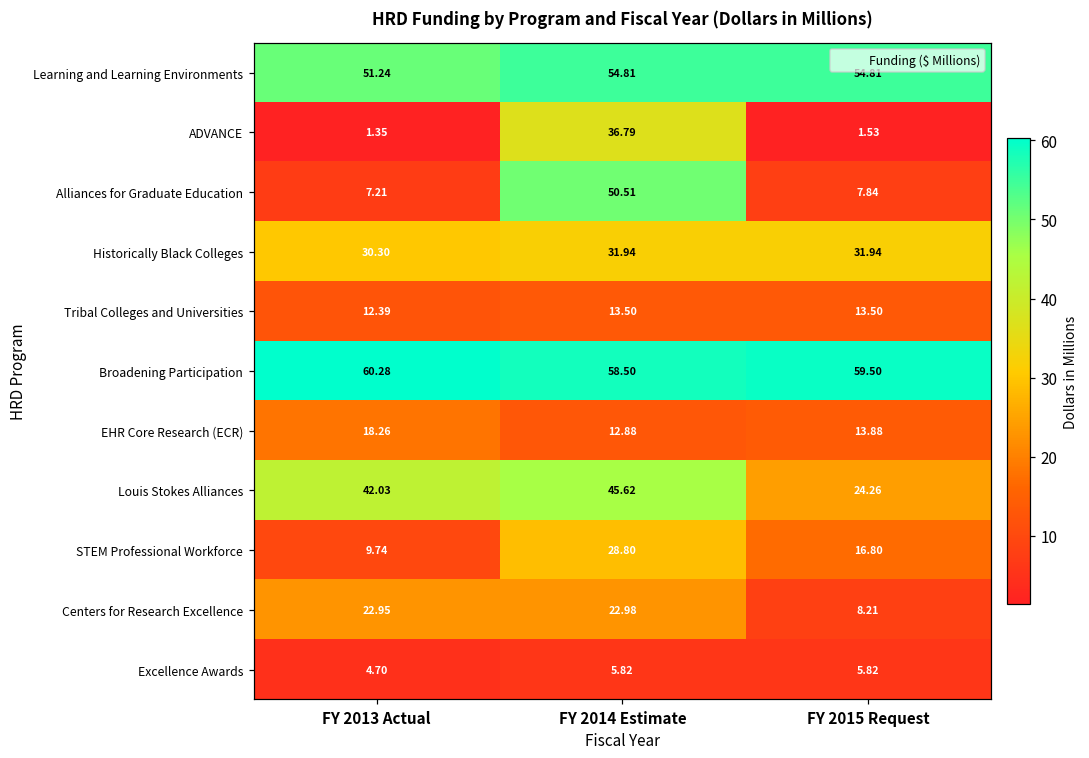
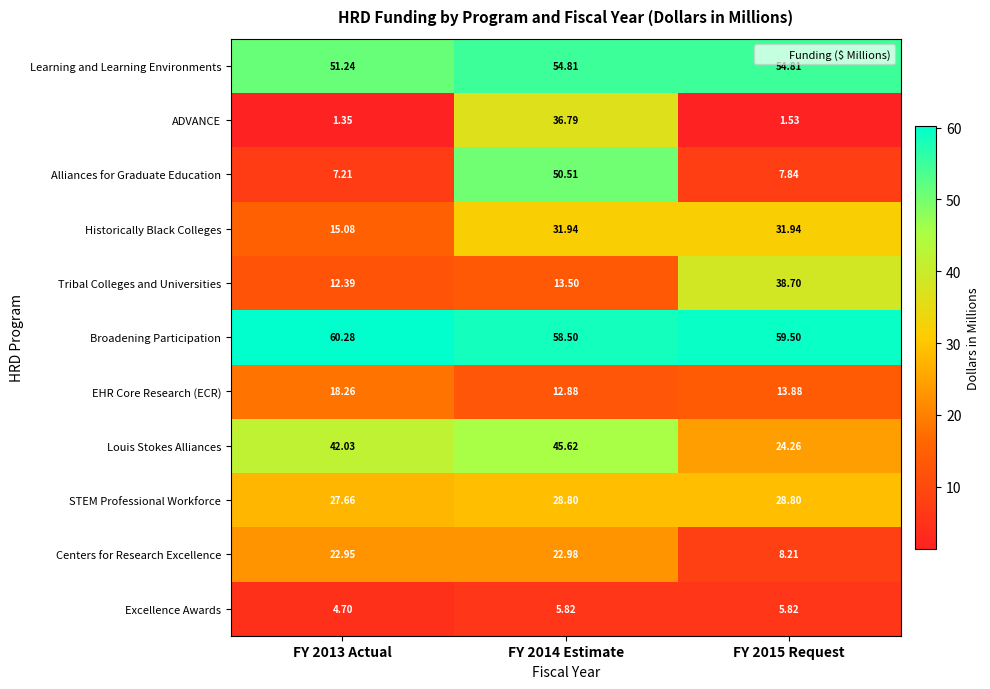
Historically Black Colleges, FY 2013 Actual: 30.30 -> 15.08
Tribal Colleges and Universities, FY 2015 Request: 13.50 -> 38.70
STEM Professional Workforce, FY 2013 Actual: 9.74 -> 27.66
STEM Professional Workforce, FY 2015 Request: 16.80 -> 28.80
